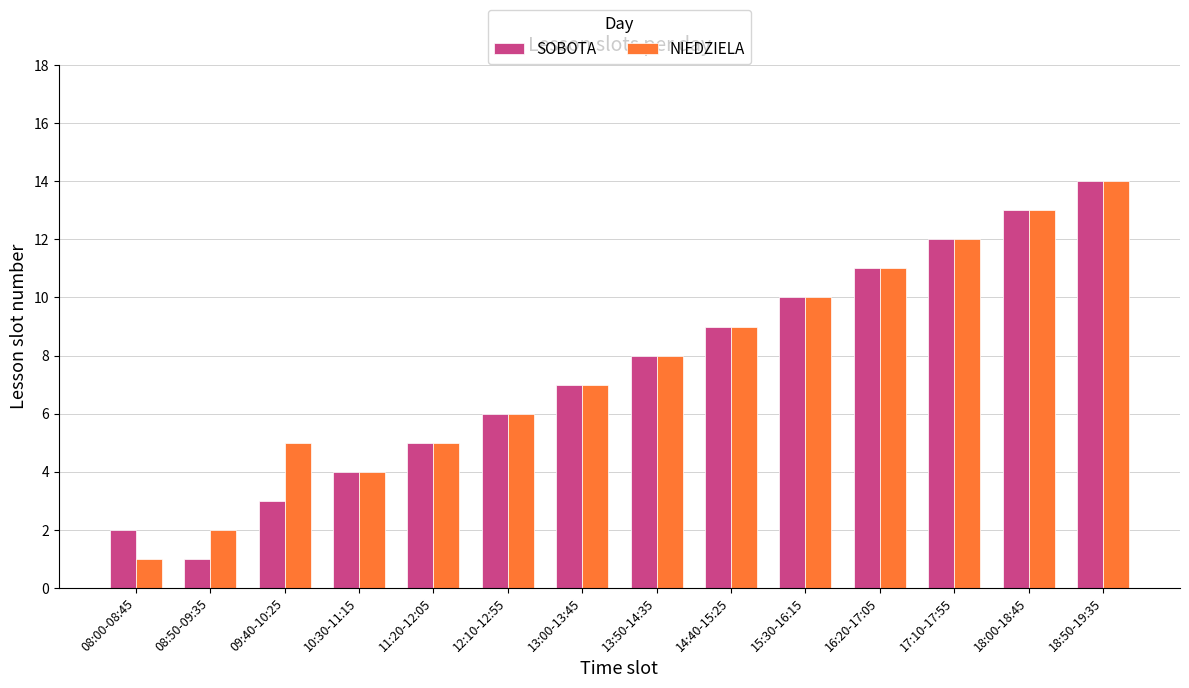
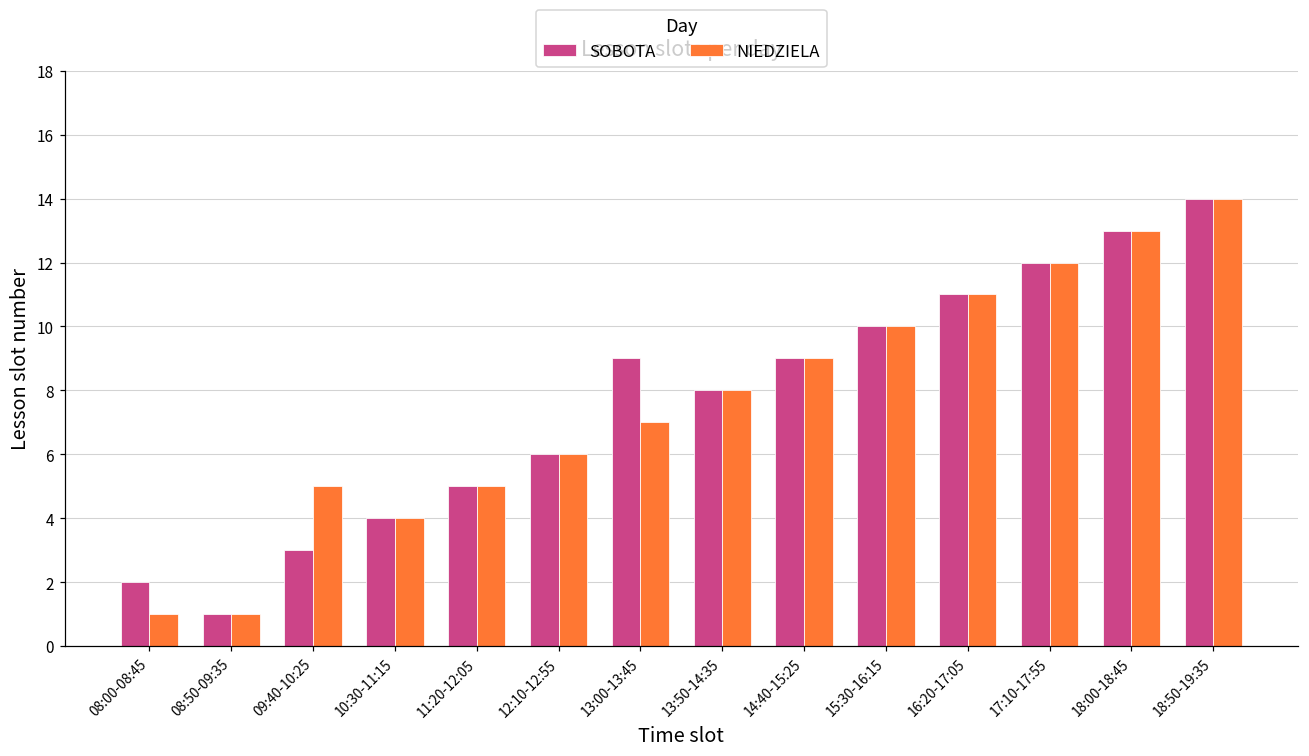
NIEDZIELA, 08:50-09:35: 2 -> 1
SOBOTA, 13:00-13:45: 7 -> 9
